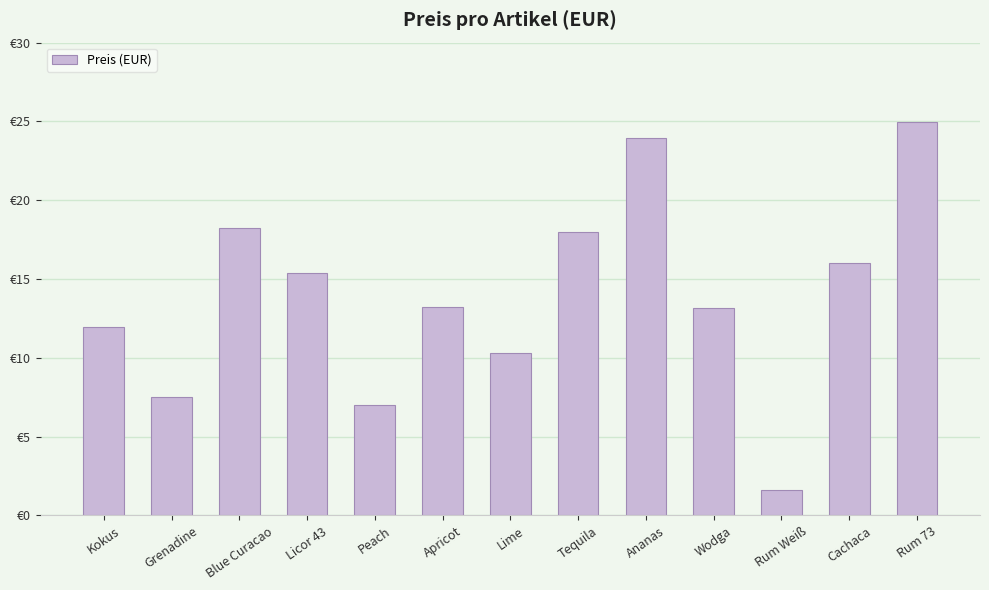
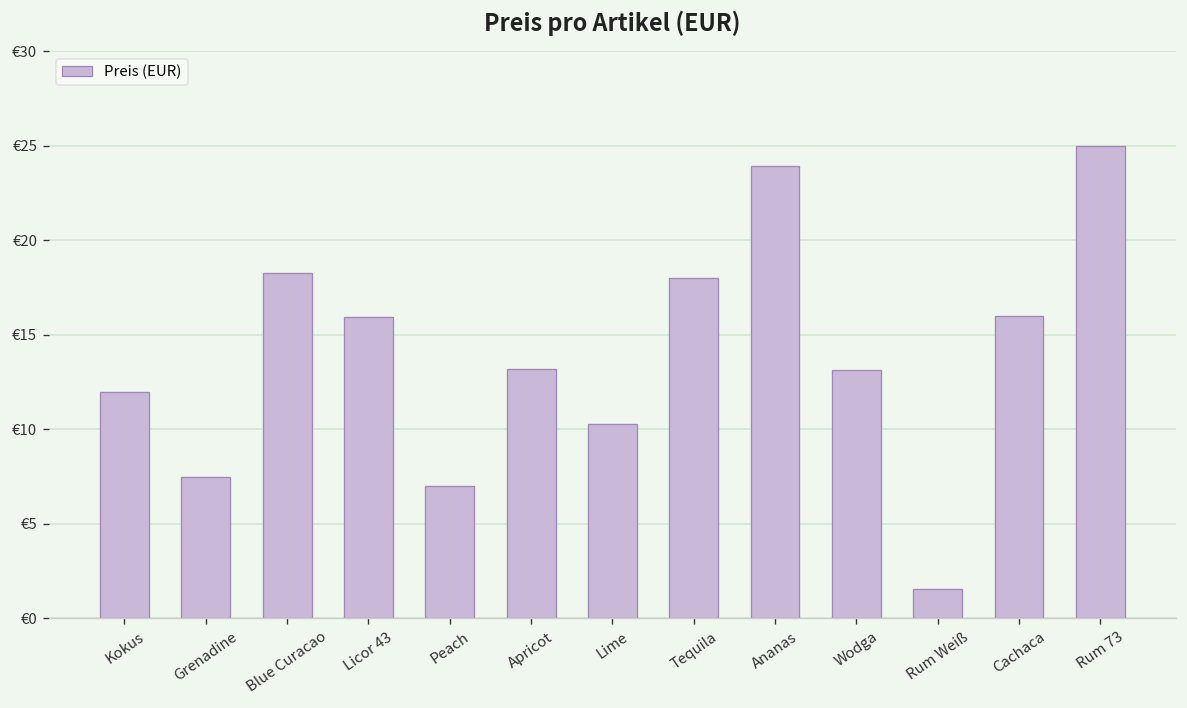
Licor 43: €15.4 -> €16.0
